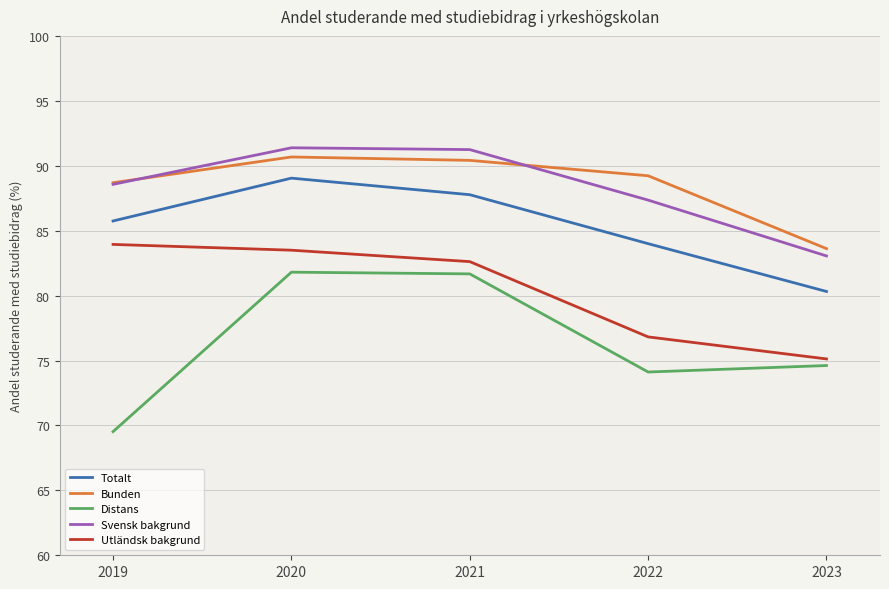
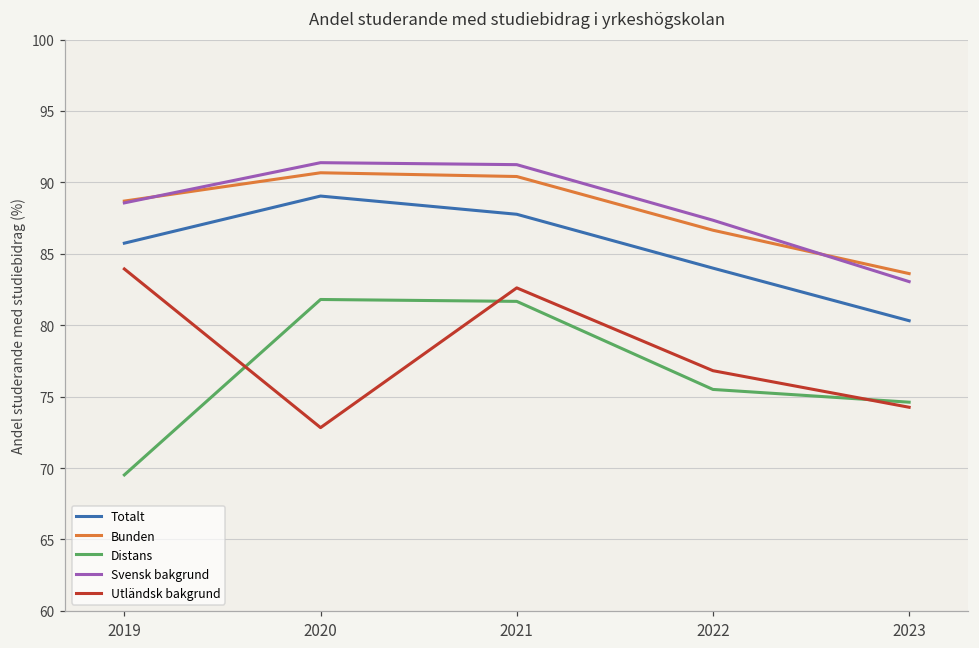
Utländsk bakgrund, 2020: 83.5 -> 72.8
Bunden, 2022: 89.2 -> 86.7
Distans, 2022: 74.1 -> 75.5
Utländsk bakgrund, 2023: 75.1 -> 74.3
